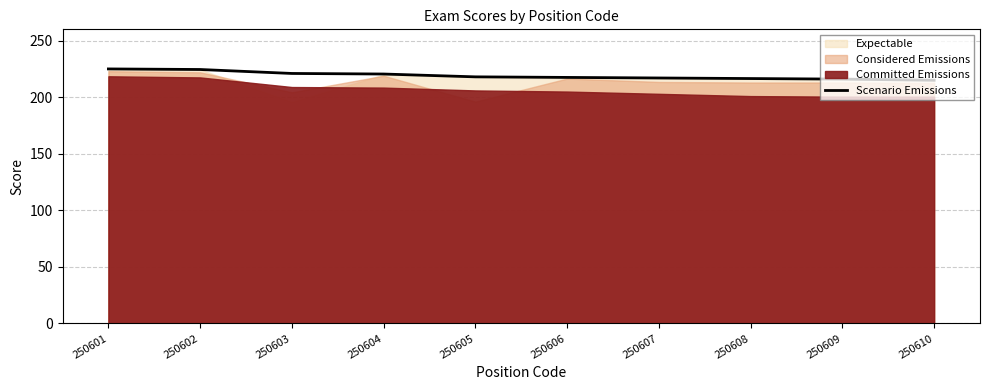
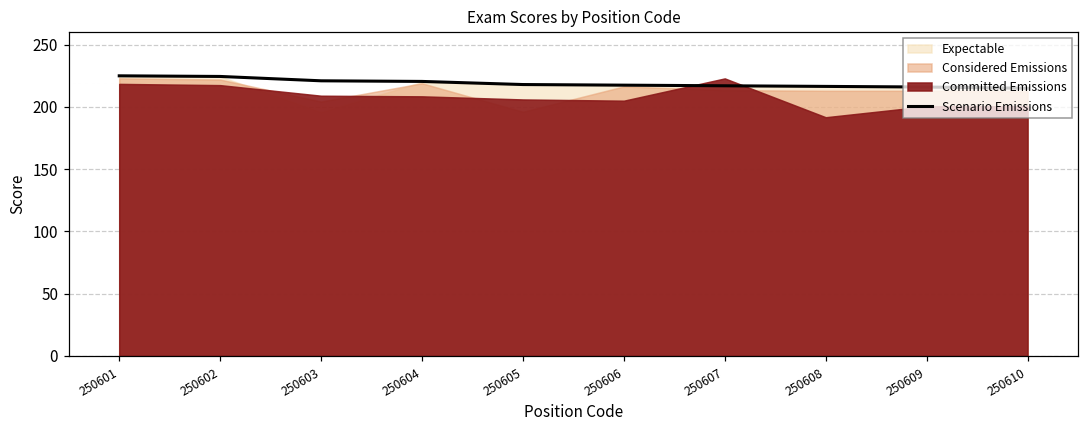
Committed Emissions, 250607: 203 -> 223
Committed Emissions, 250608: 201 -> 192
